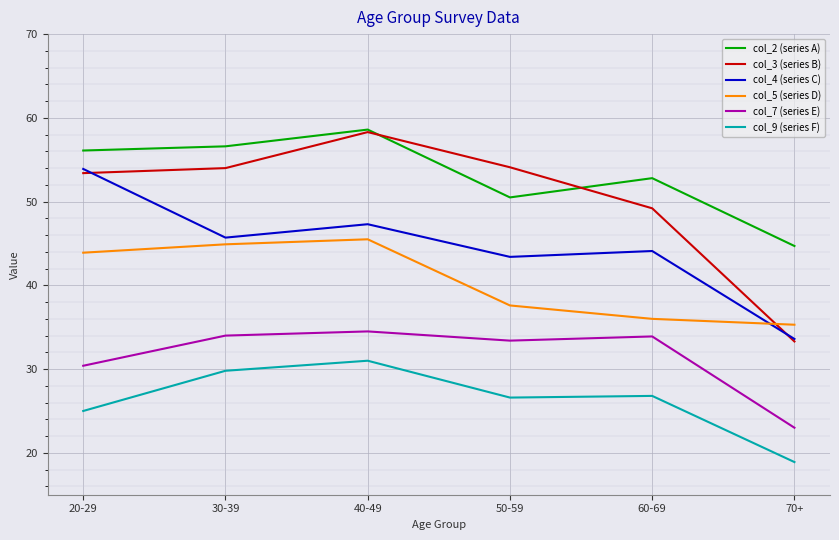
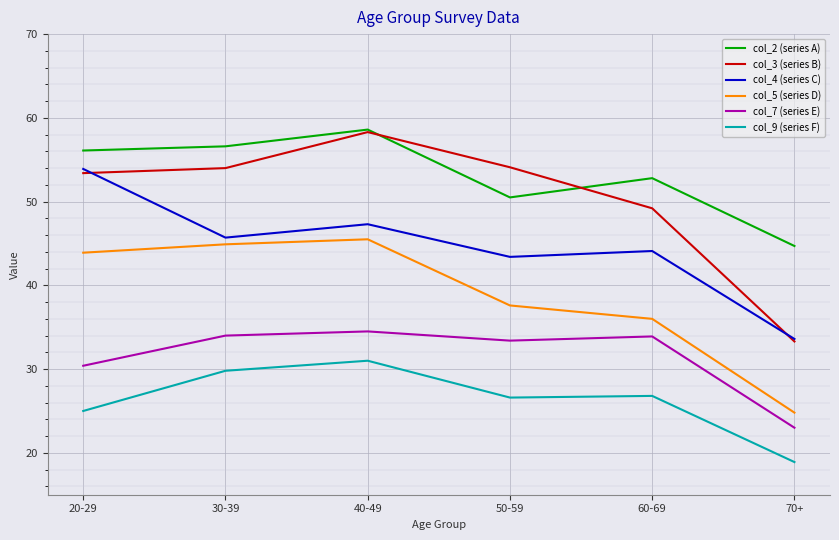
col_5 (series D), 70+: 35 -> 25
